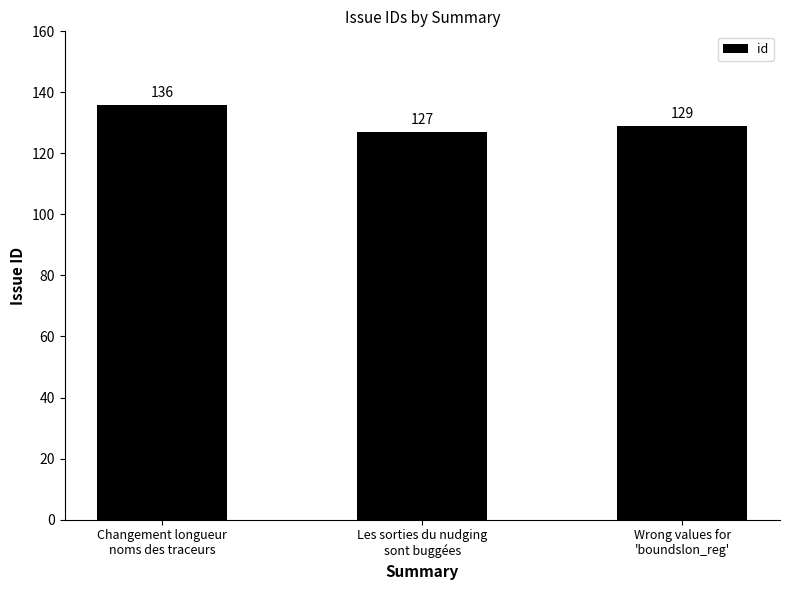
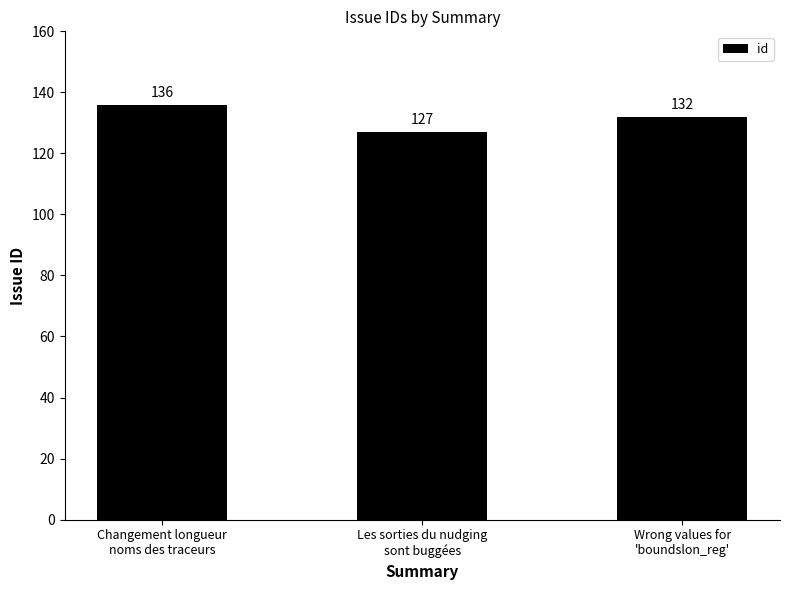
Wrong values for 'boundslon_reg': 129 -> 132
